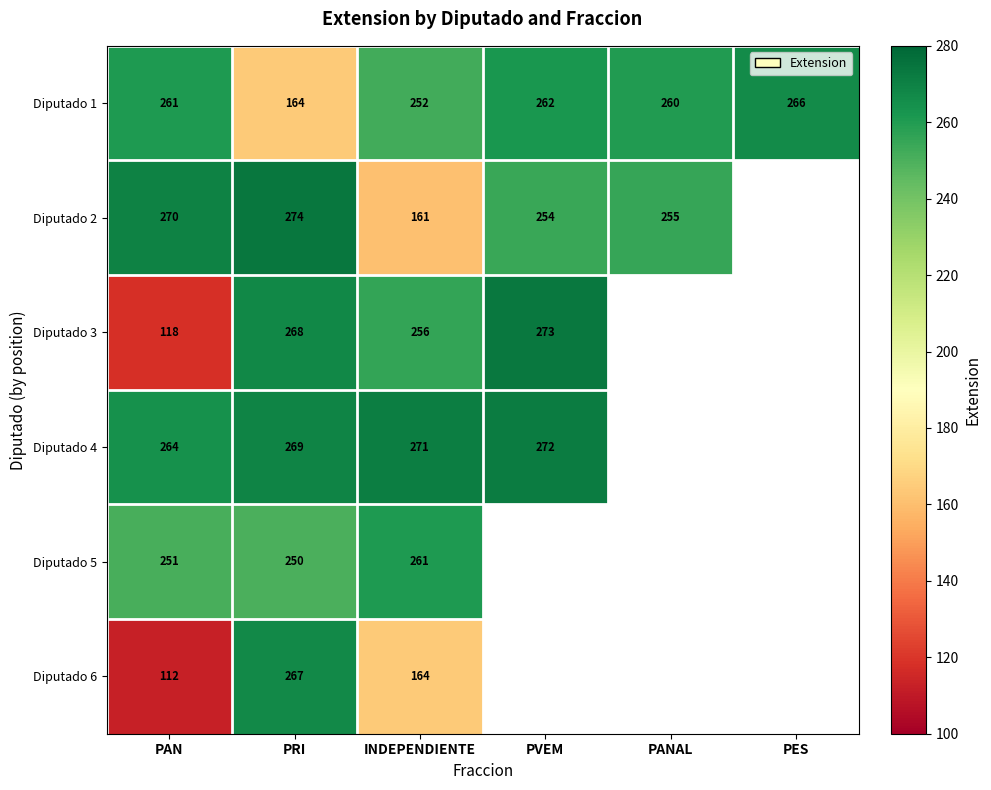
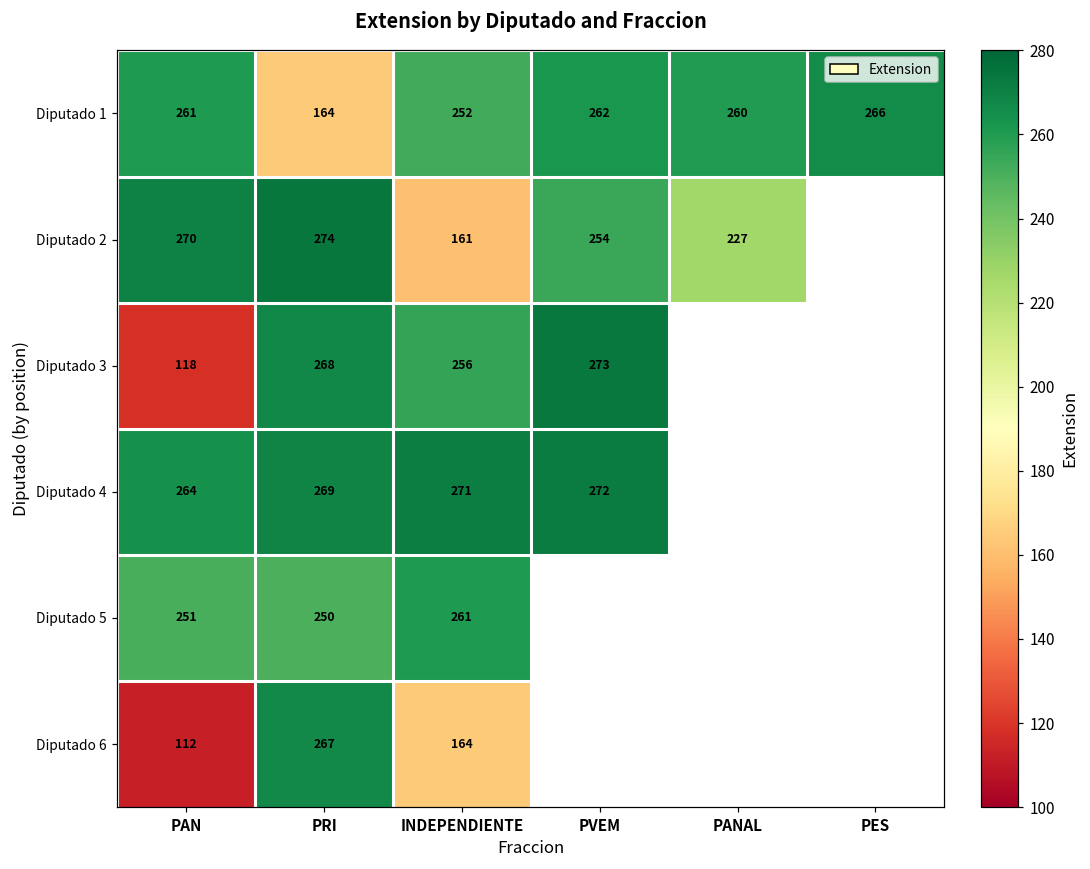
Diputado 2, PANAL: 255 -> 227
